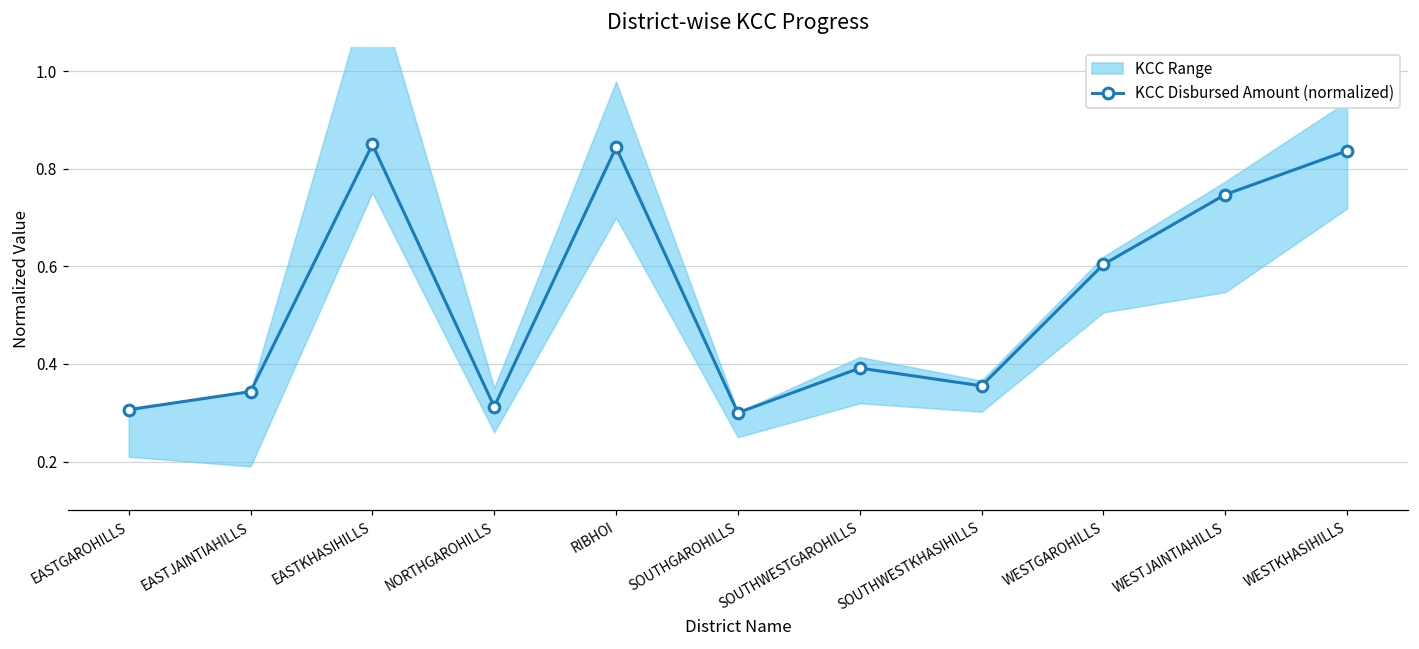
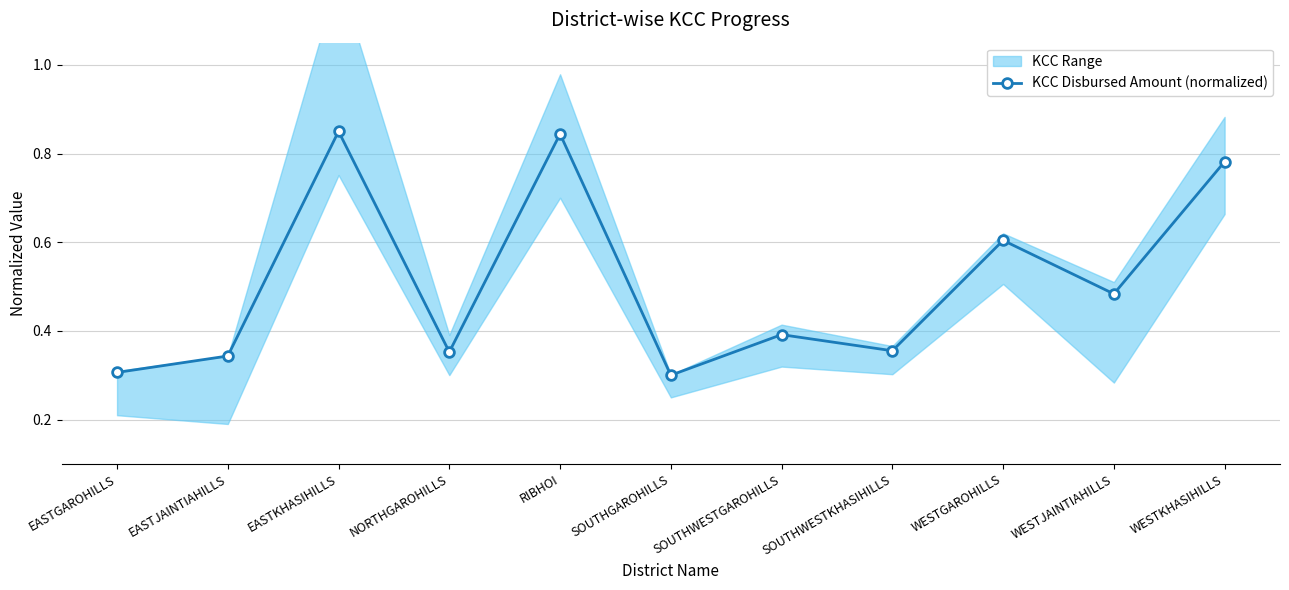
KCC Disbursed Amount (normalized), NORTHGAROHILLS: 0.31 -> 0.35
KCC Disbursed Amount (normalized), WESTJAINTIAHILLS: 0.75 -> 0.48
KCC Disbursed Amount (normalized), WESTKHASIHILLS: 0.84 -> 0.78
